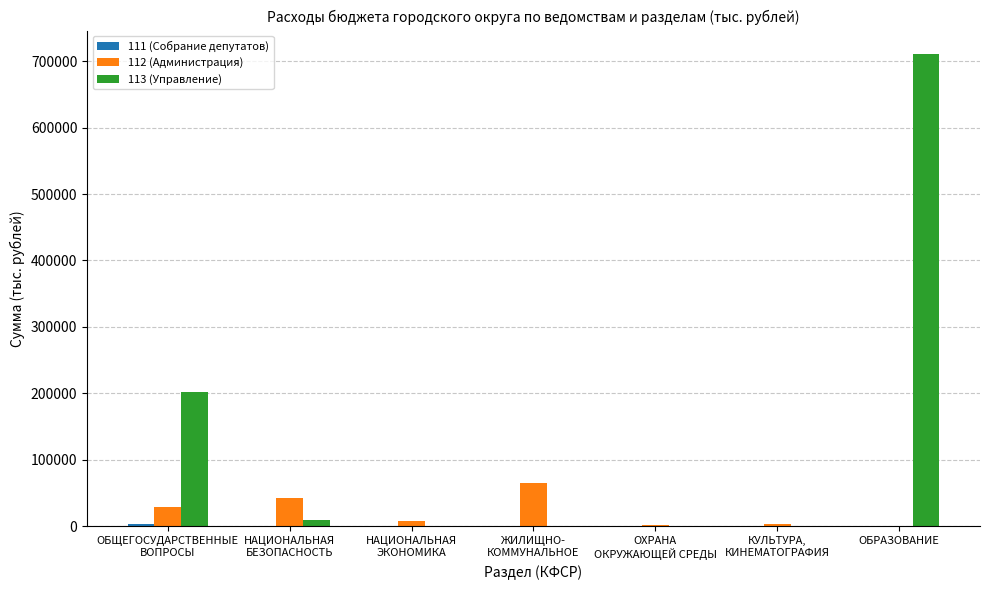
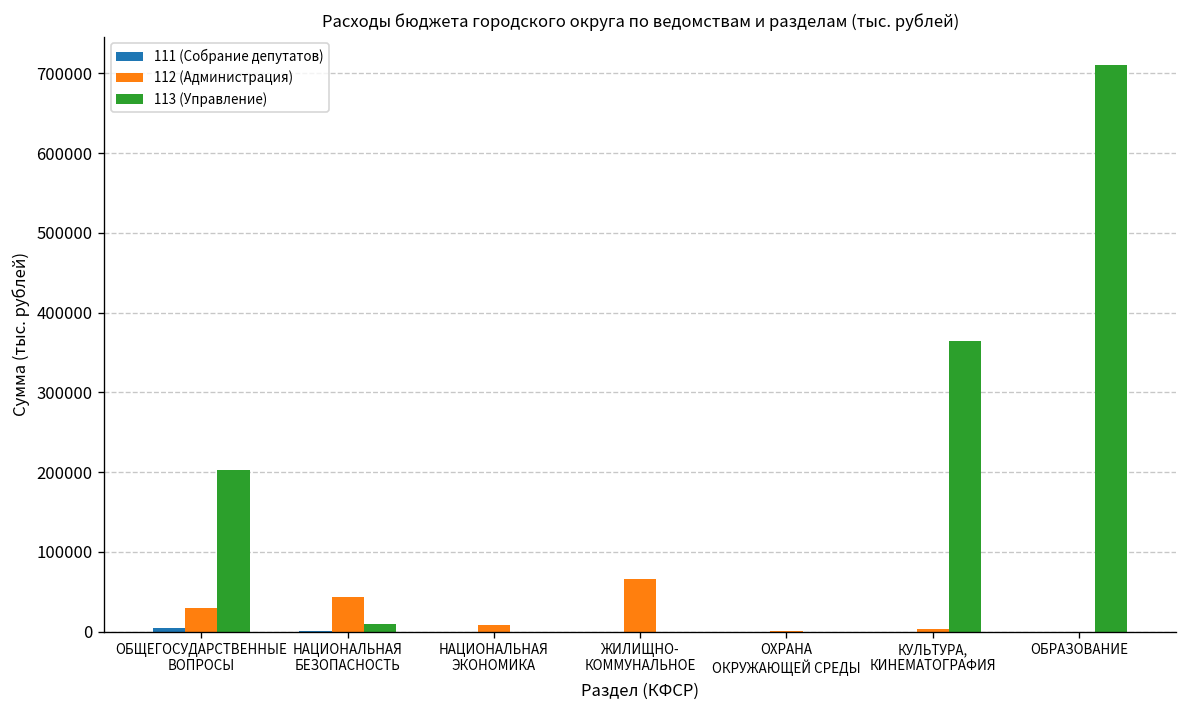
113 (Управление), КУЛЬТУРА, КИНЕМАТОГРАФИЯ: 0 -> 360000
